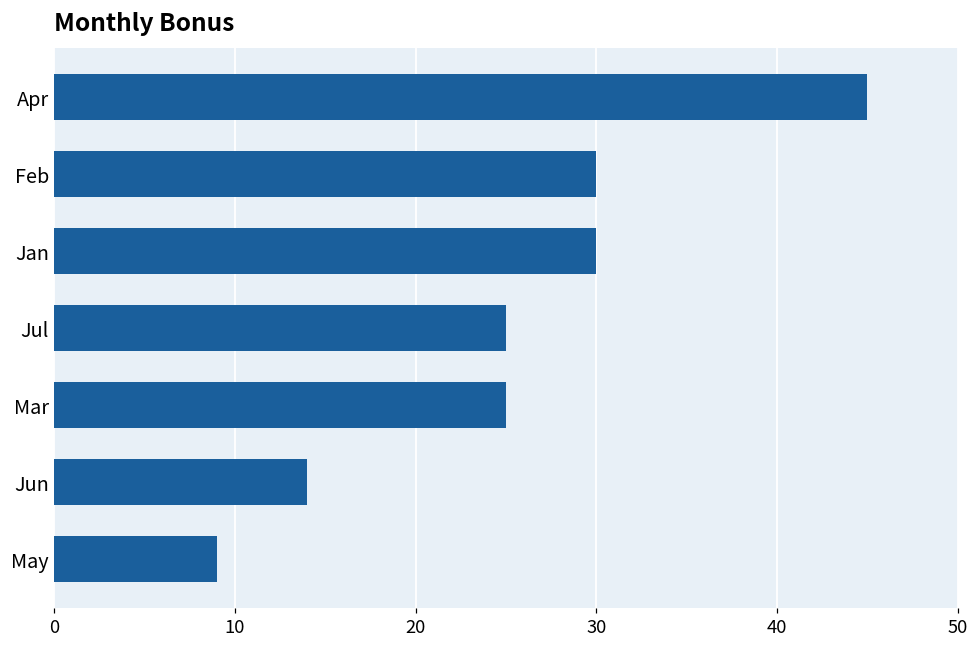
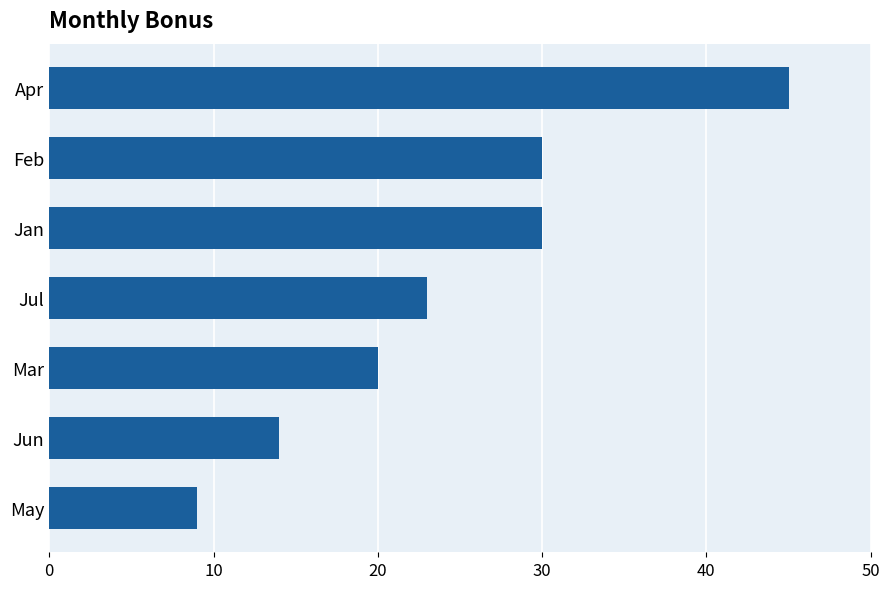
Jul: 25 -> 23
Mar: 25 -> 20
